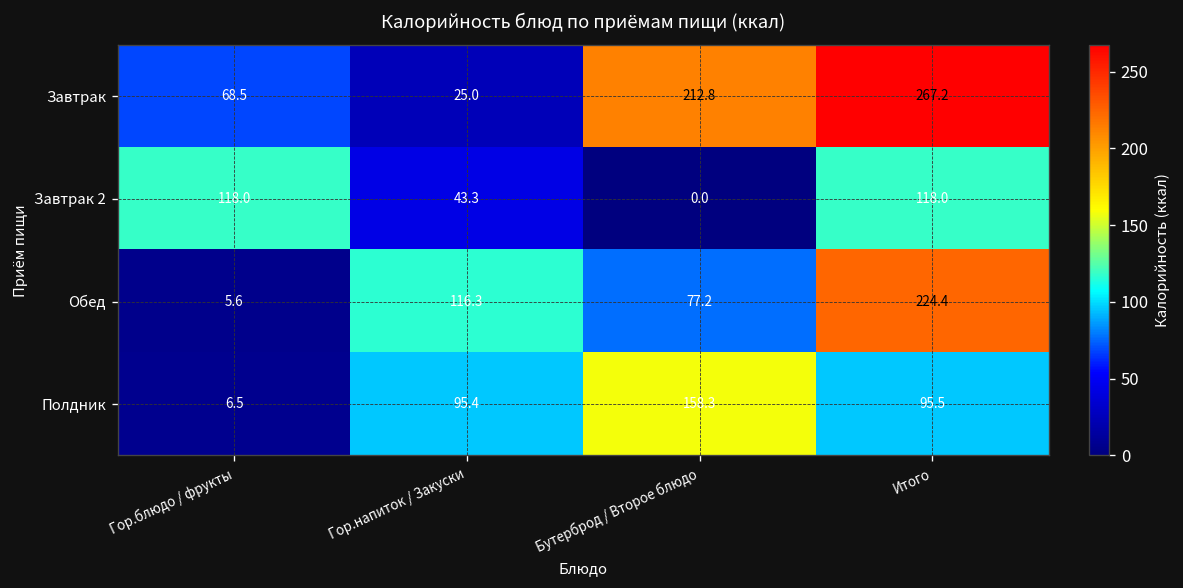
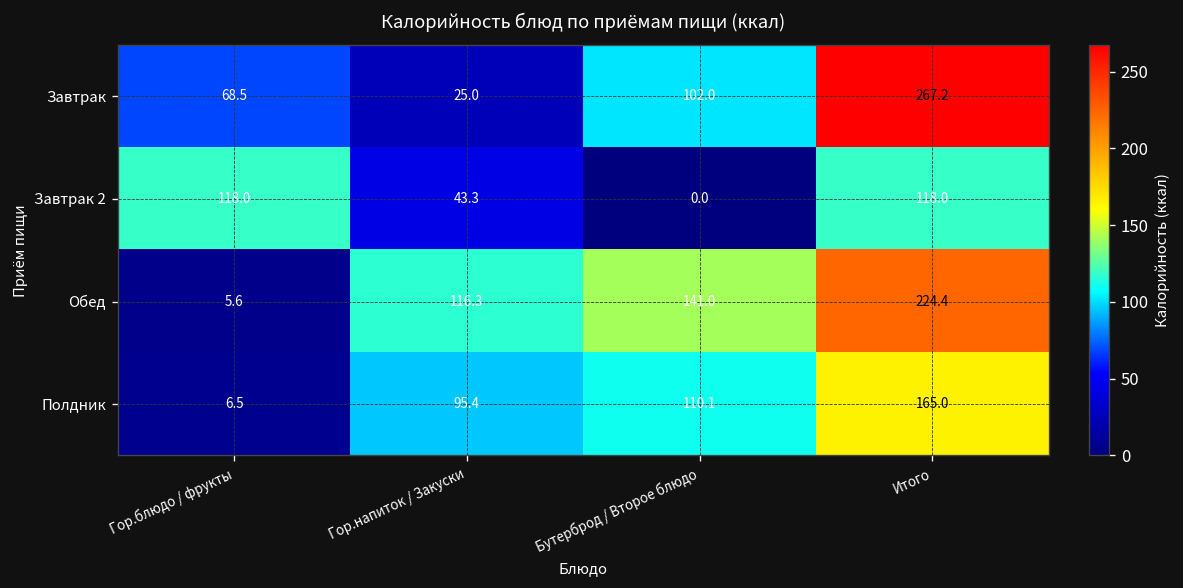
Завтрак, Бутерброд / Второе блюдо: 212.8 -> 102.0
Обед, Бутерброд / Второе блюдо: 77.2 -> 141.0
Полдник, Бутерброд / Второе блюдо: 158.3 -> 110.1
Полдник, Итого: 95.5 -> 165.0
